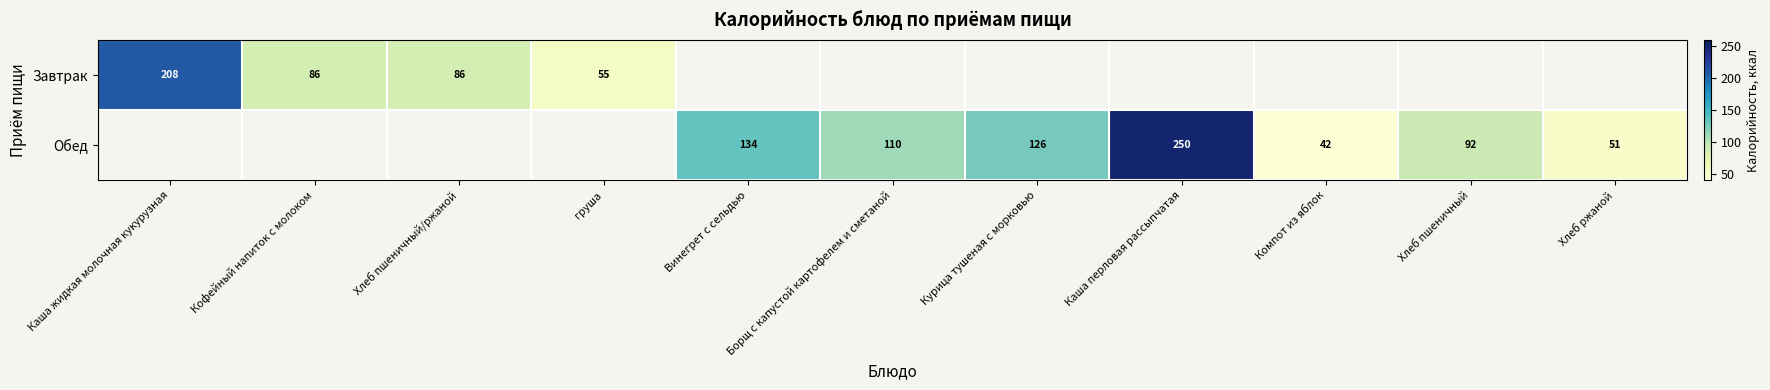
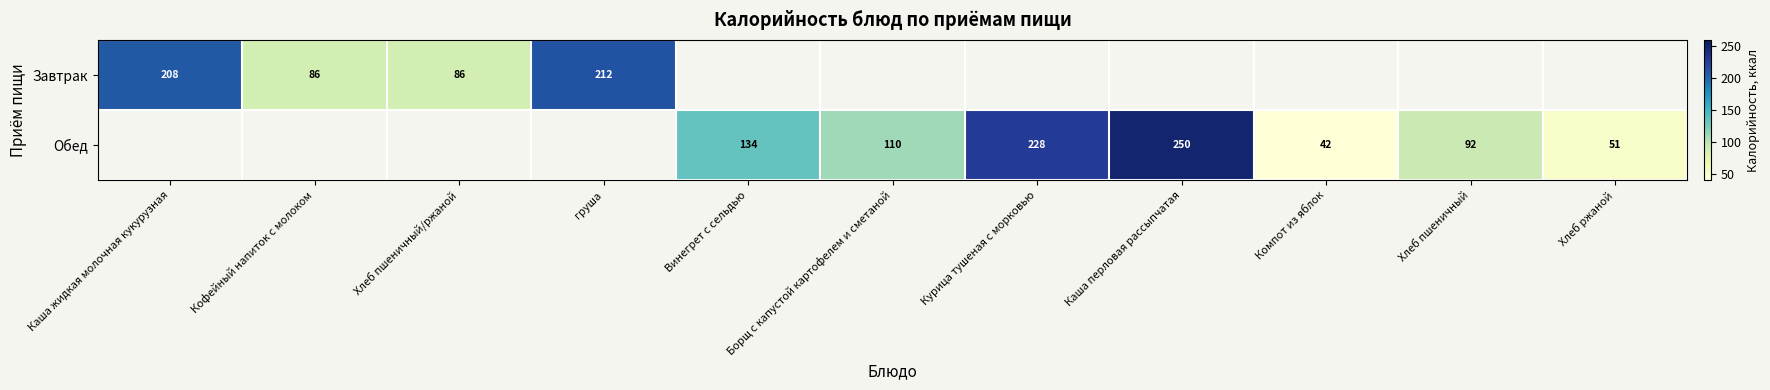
Завтрак, груша: 55 -> 212
Обед, Курица тушеная с морковью: 126 -> 228
